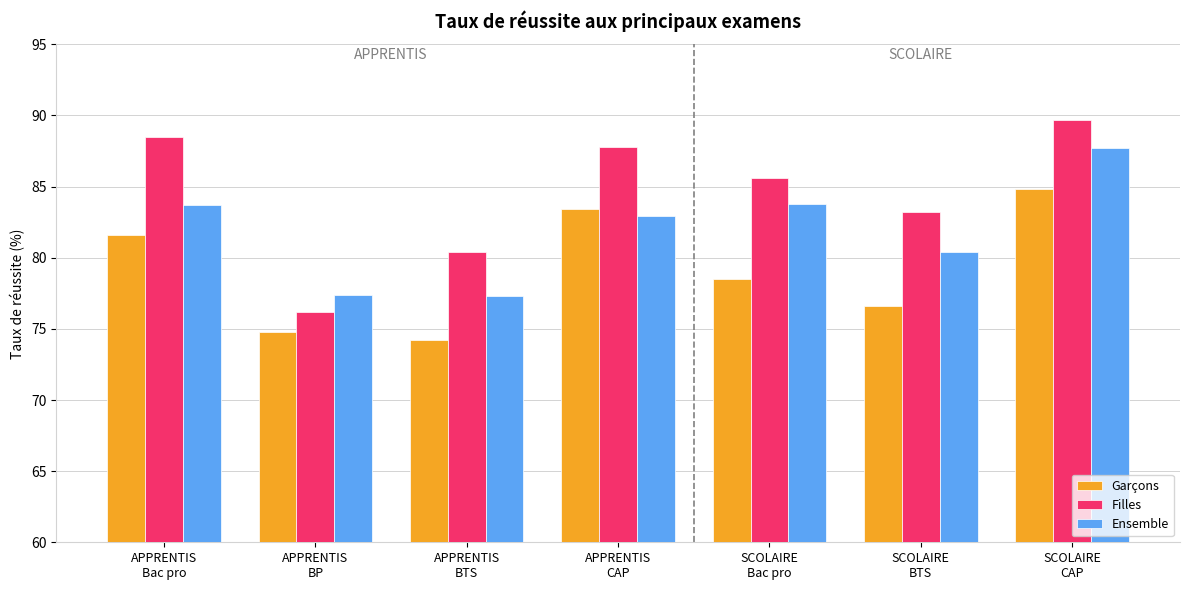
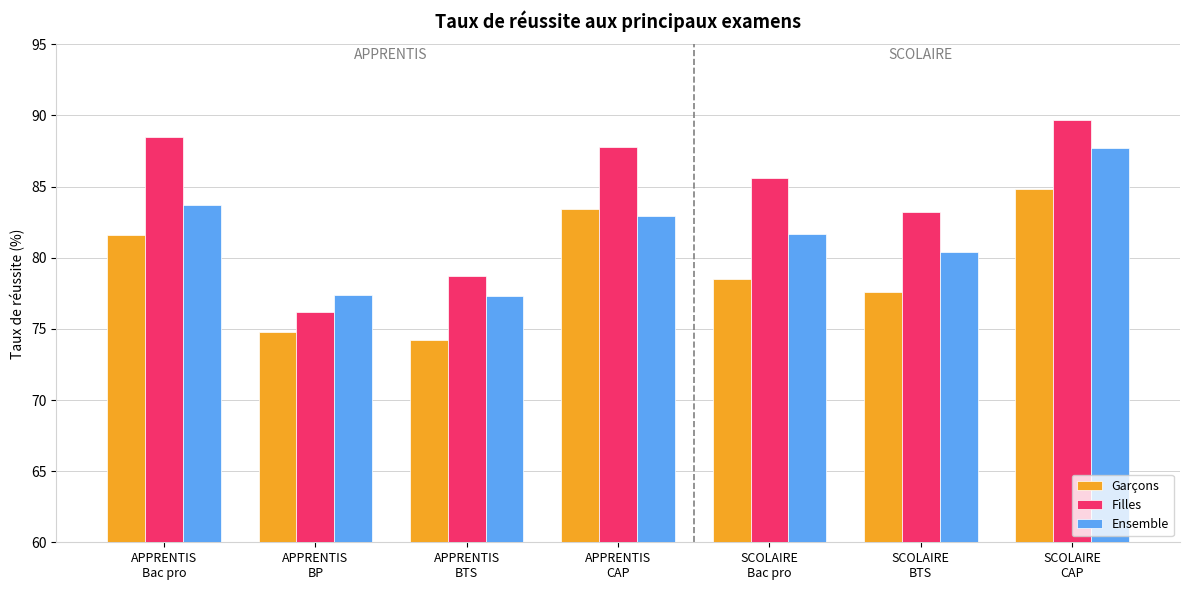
Filles, APPRENTIS BTS: 80.4 -> 78.7
Ensemble, SCOLAIRE Bac pro: 83.8 -> 81.7
Garçons, SCOLAIRE BTS: 76.6 -> 77.6
